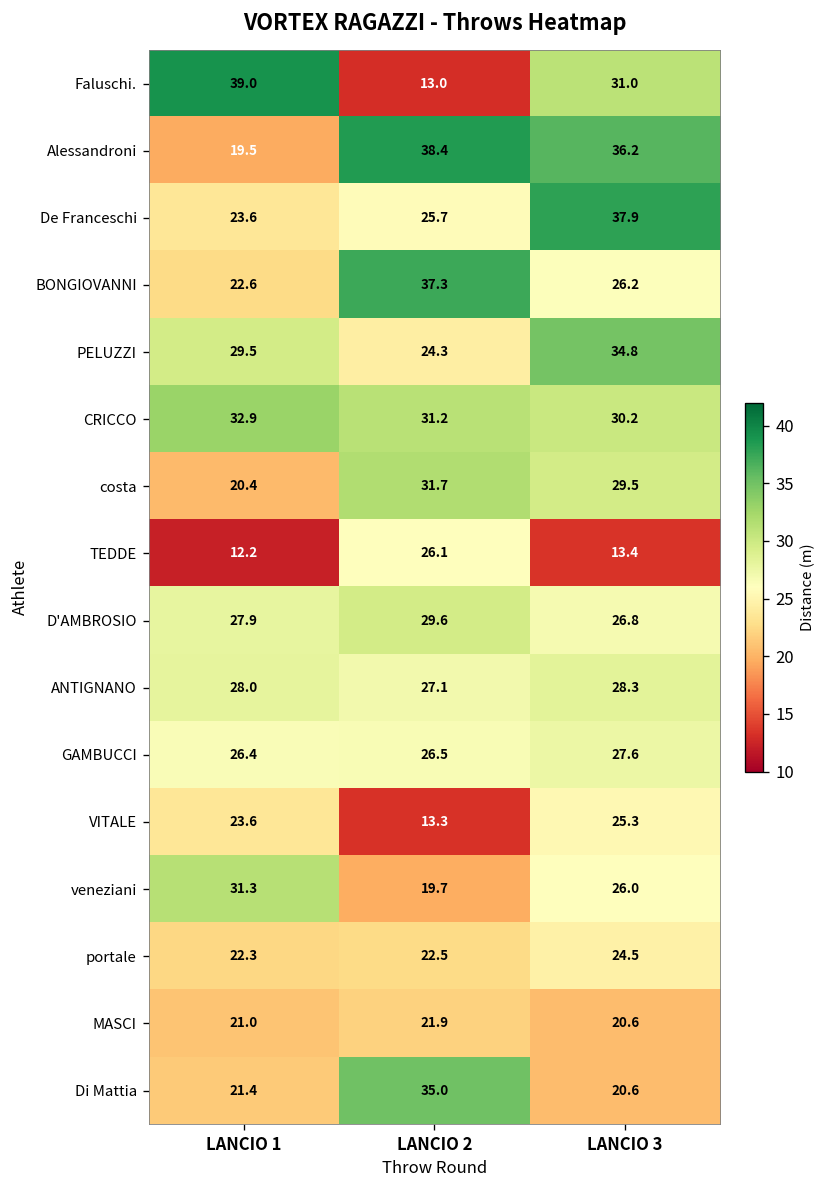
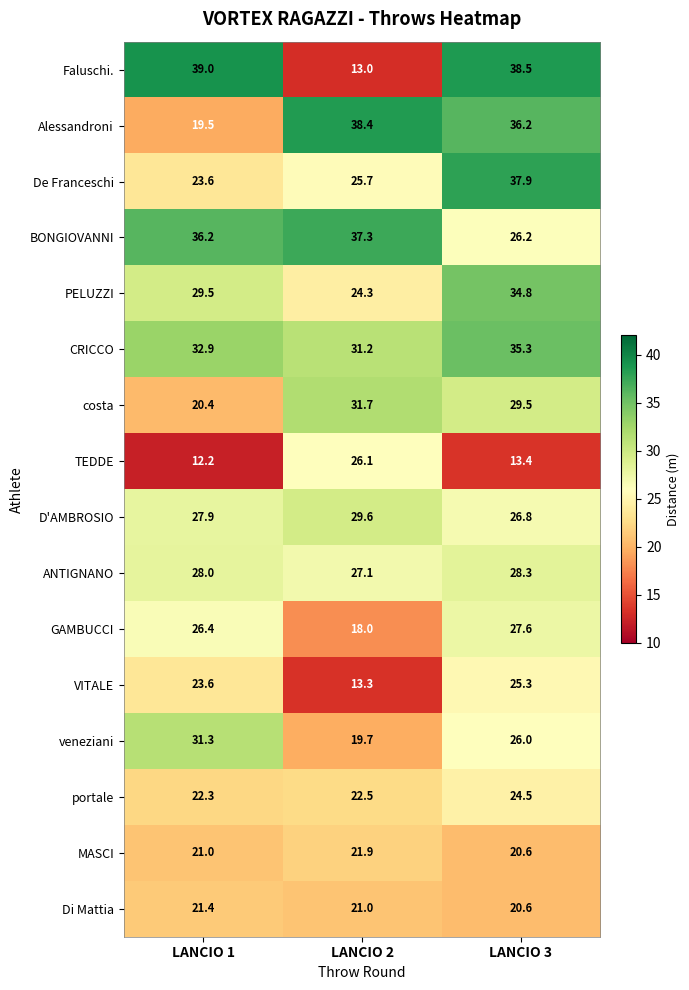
Faluschi., LANCIO 3: 31.0 -> 38.5
BONGIOVANNI, LANCIO 1: 22.6 -> 36.2
CRICCO, LANCIO 3: 30.2 -> 35.3
GAMBUCCI, LANCIO 2: 26.5 -> 18.0
Di Mattia, LANCIO 2: 35.0 -> 21.0
